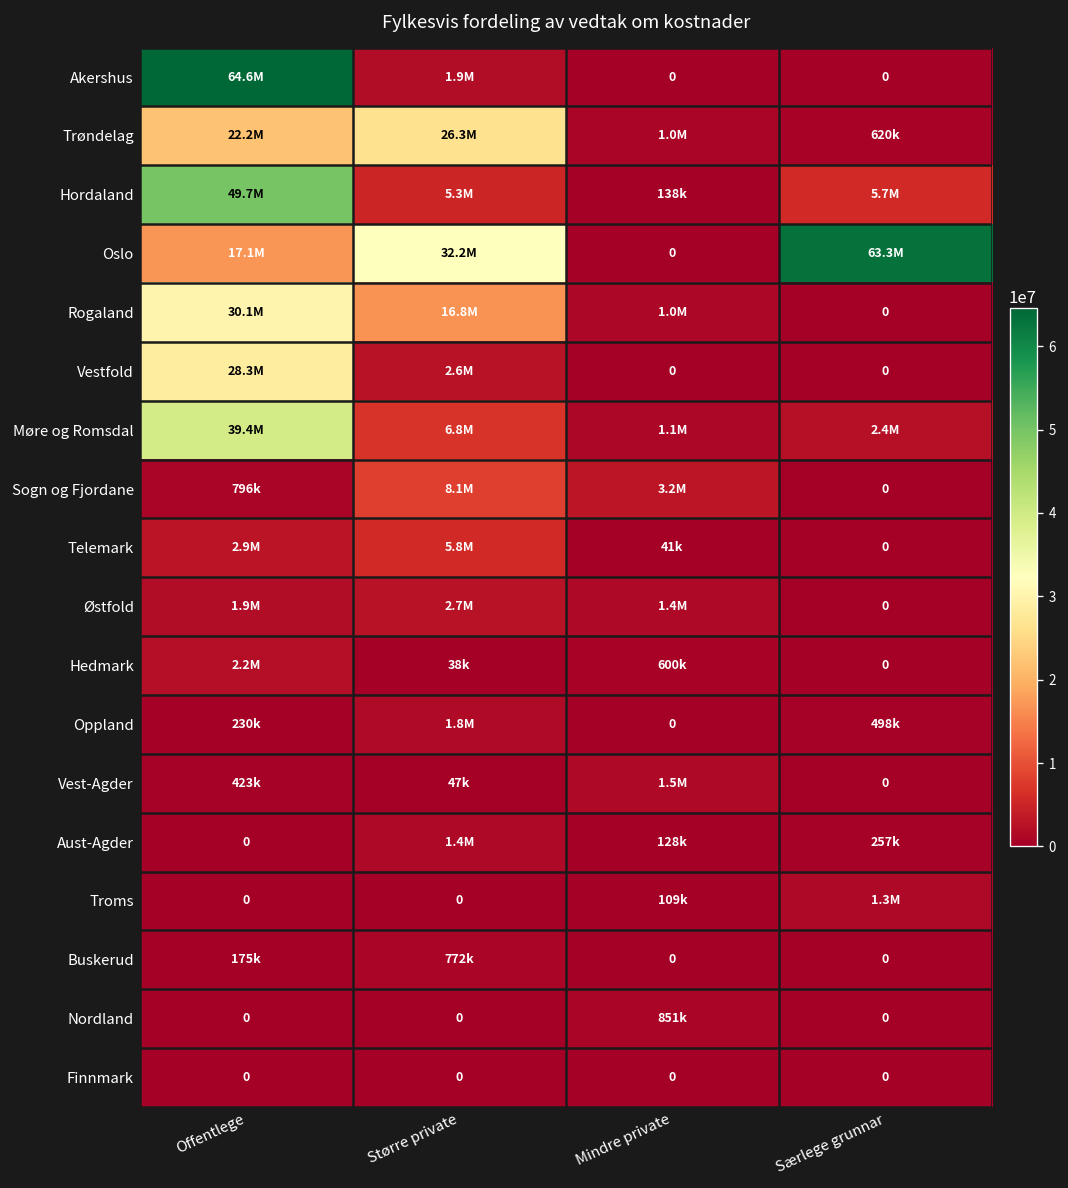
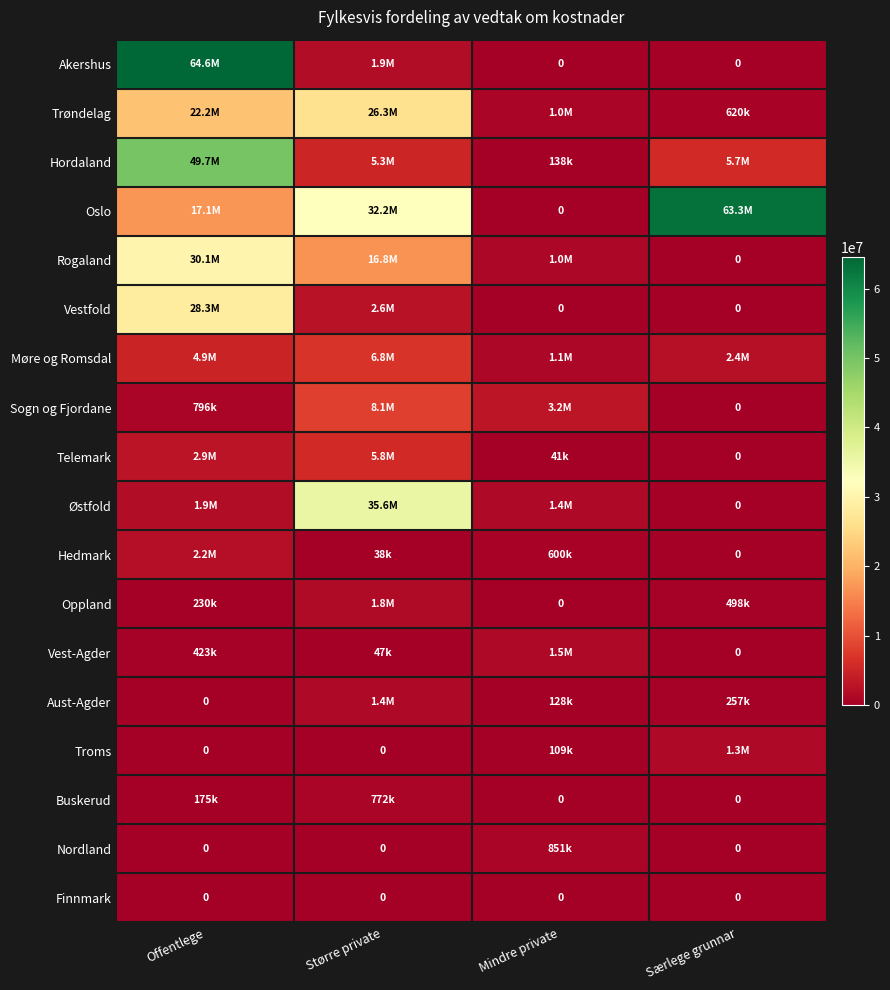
Møre og Romsdal, Offentlege: 39.4M -> 4.9M
Østfold, Større private: 2.7M -> 35.6M
